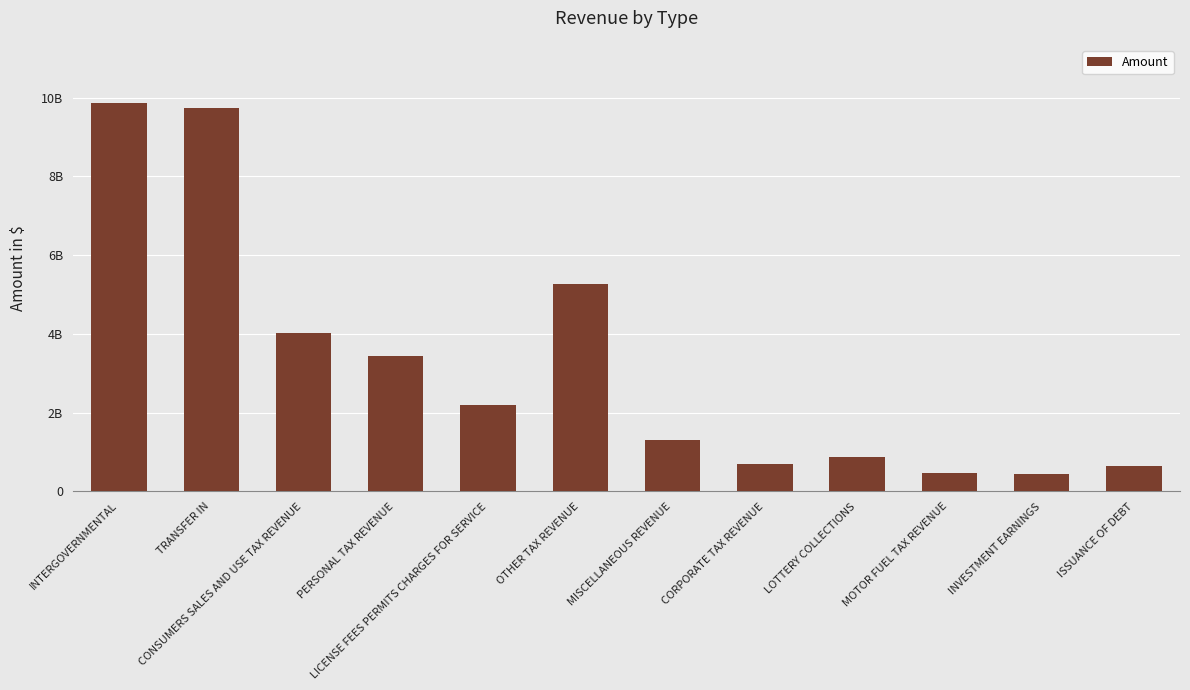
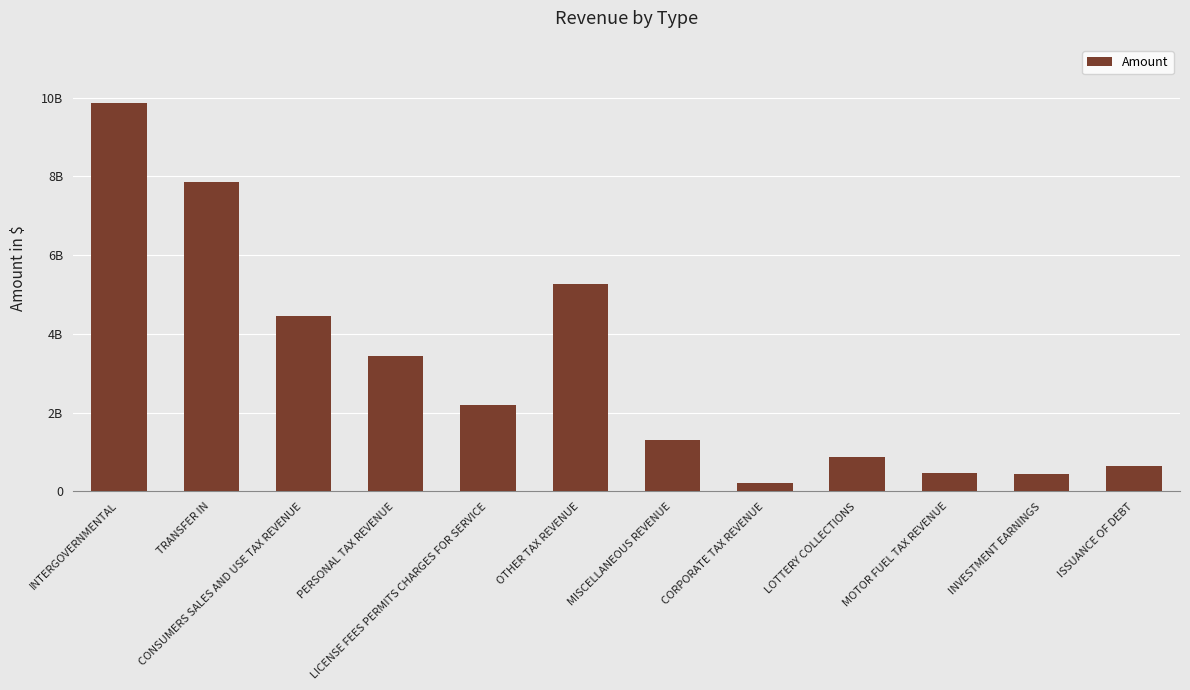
TRANSFER IN: 9700000000 -> 7900000000
CONSUMERS SALES AND USE TAX REVENUE: 4000000000 -> 4500000000
CORPORATE TAX REVENUE: 700000000 -> 200000000
